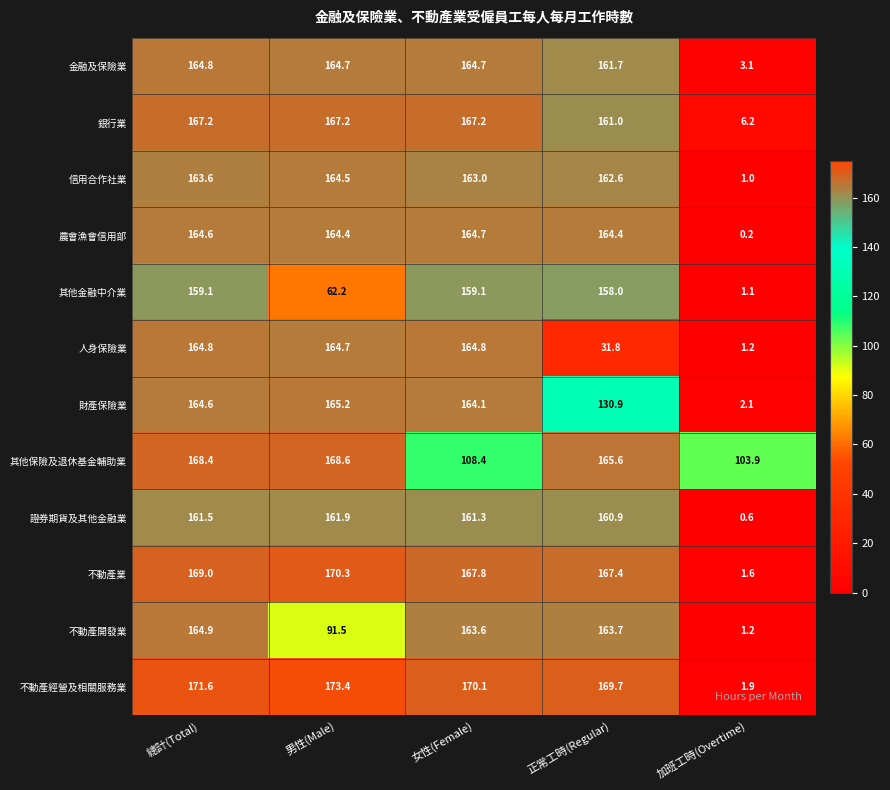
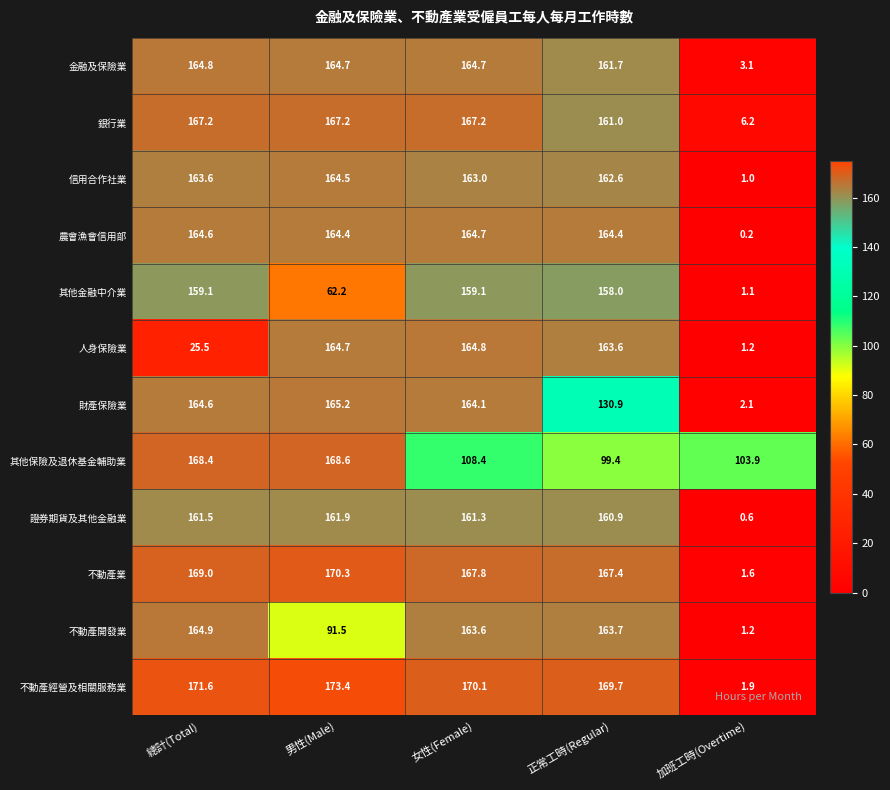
人身保險業, 總計(Total): 164.8 -> 25.5
人身保險業, 正常工時(Regular): 31.8 -> 163.6
其他保險及退休基金輔助業, 正常工時(Regular): 165.6 -> 99.4
